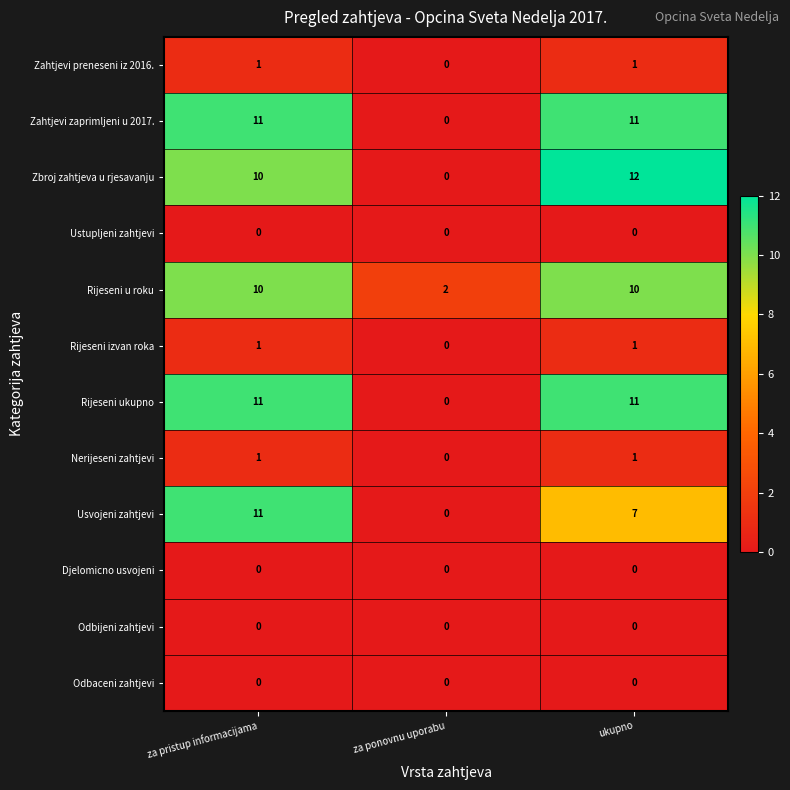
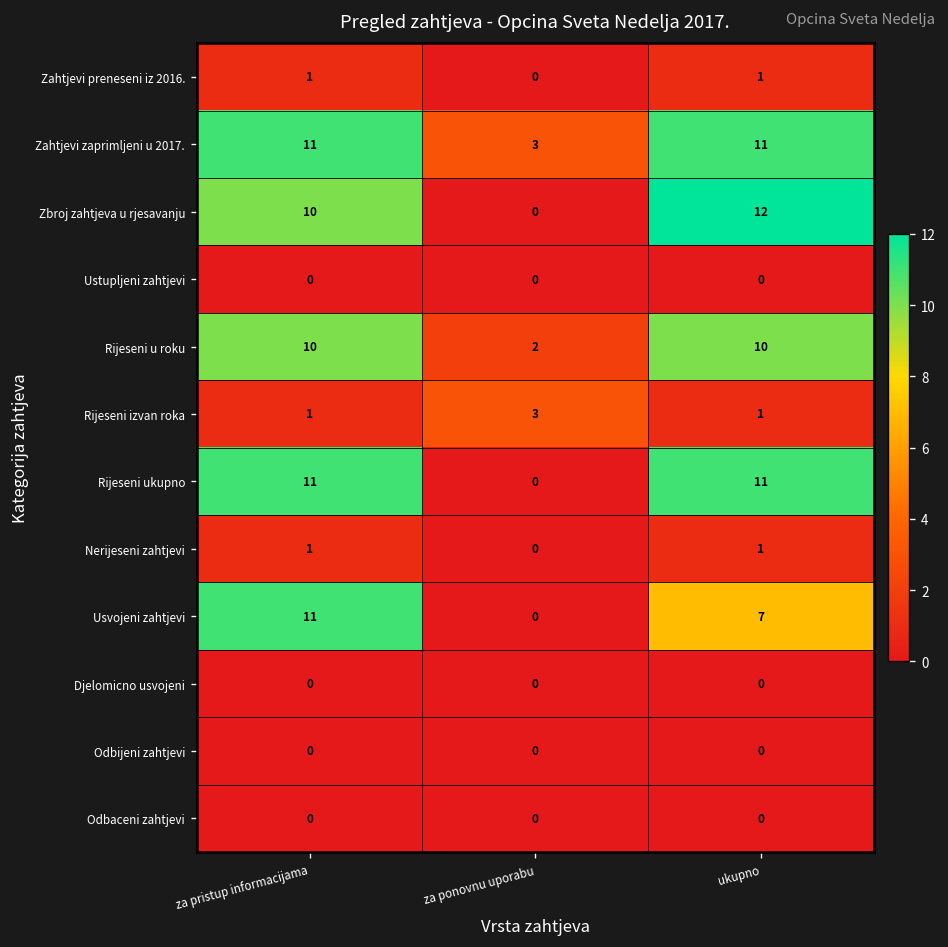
Zahtjevi zaprimljeni u 2017., za ponovnu uporabu: 0 -> 3
Rijeseni izvan roka, za ponovnu uporabu: 0 -> 3
